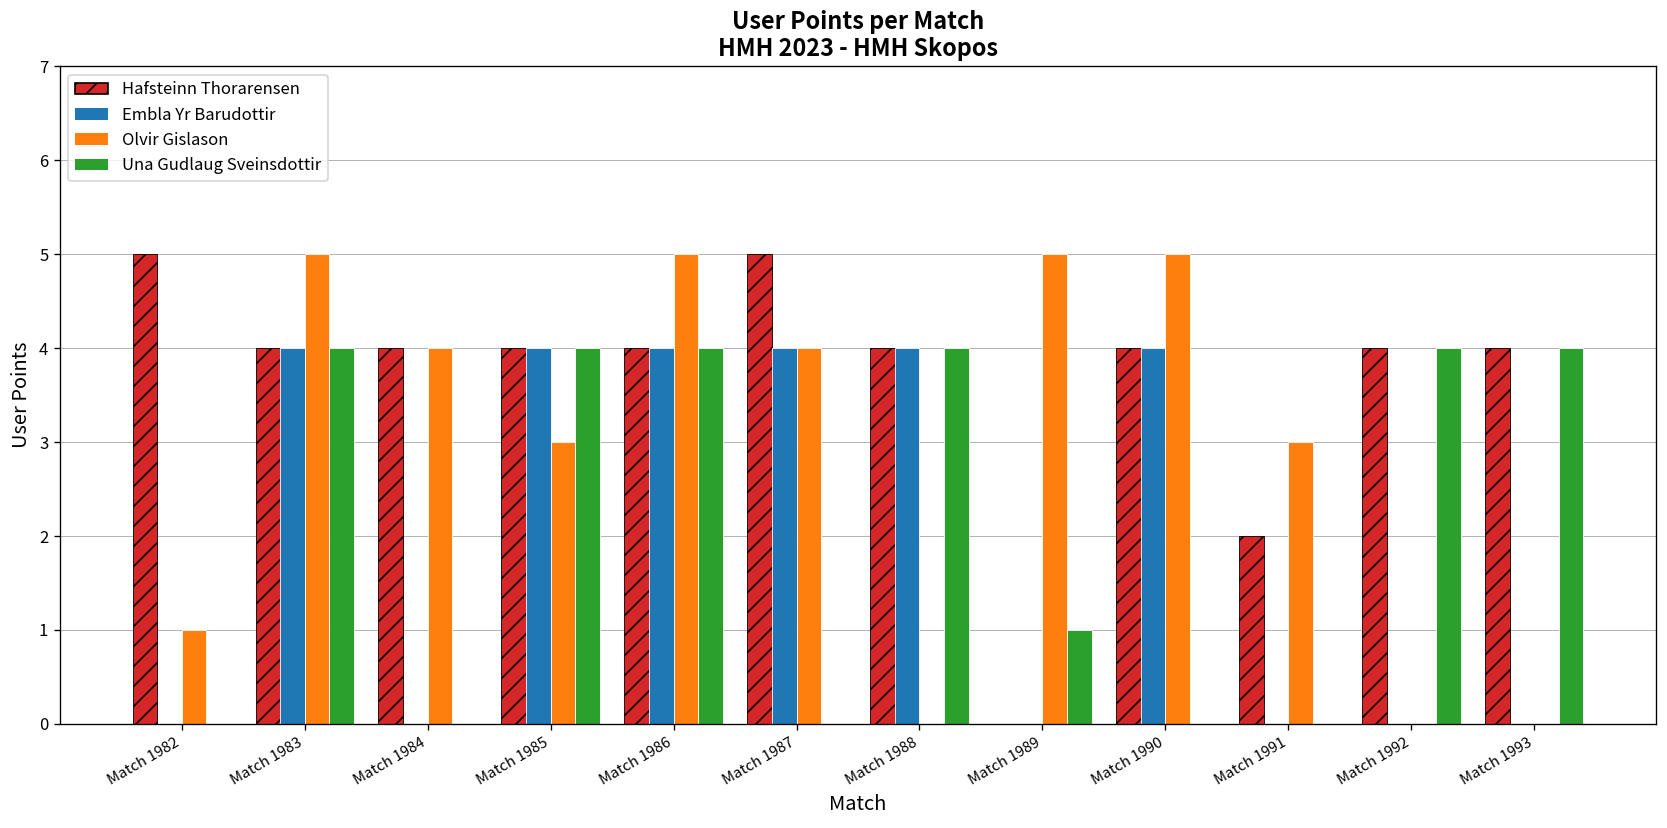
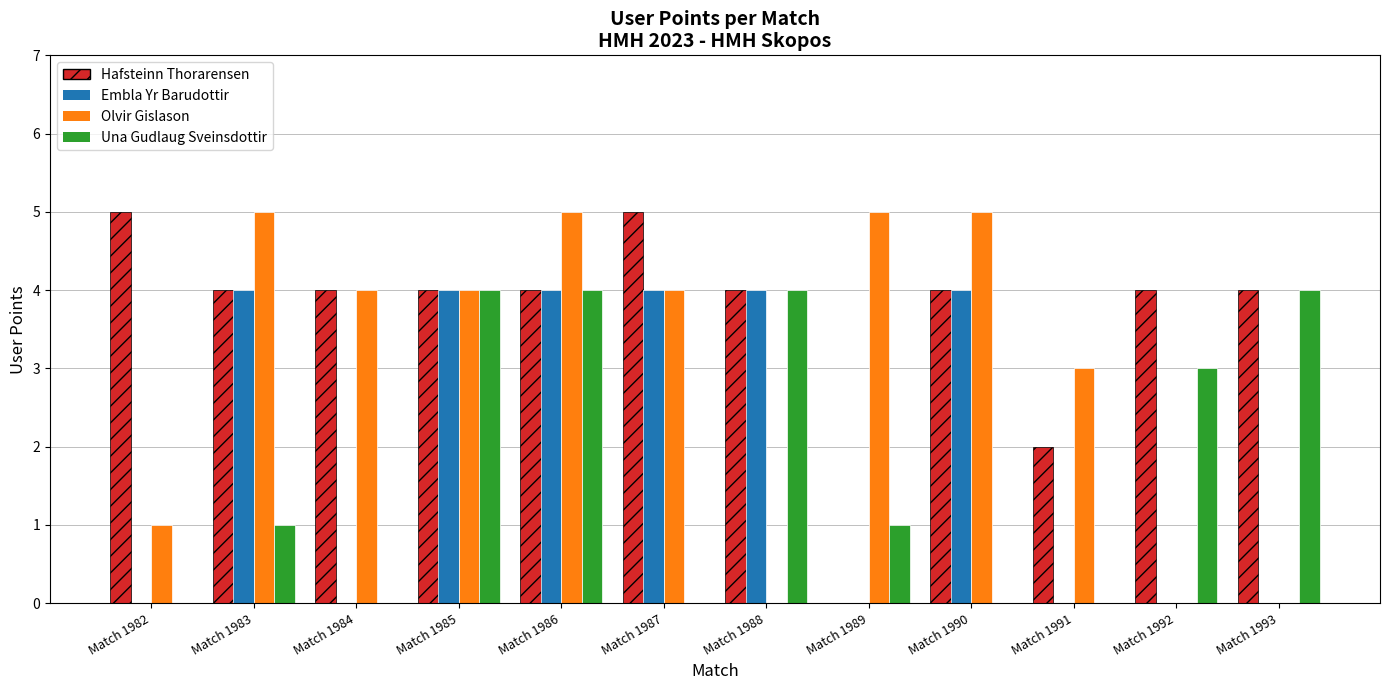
Una Gudlaug Sveinsdottir, Match 1983: 4 -> 1
Olvir Gislason, Match 1985: 3 -> 4
Una Gudlaug Sveinsdottir, Match 1992: 4 -> 3
